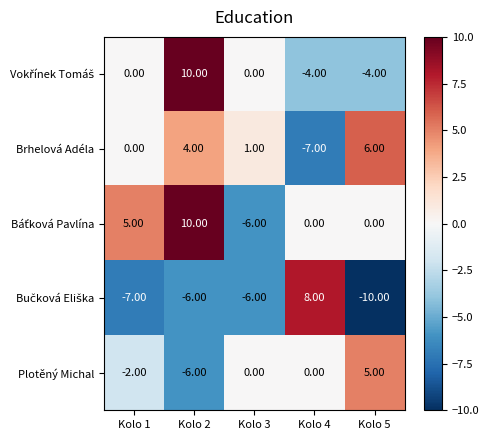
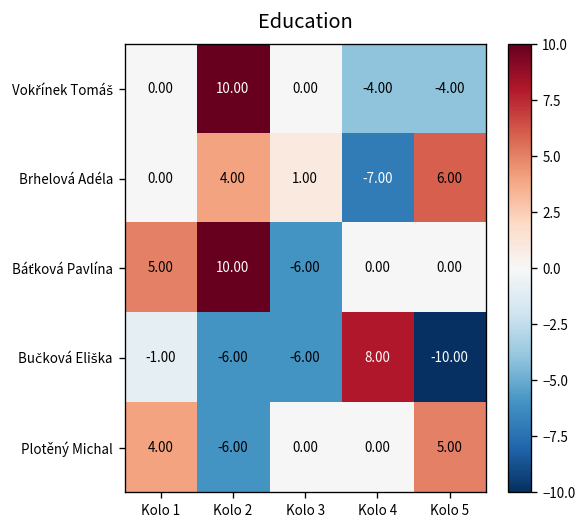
Bučková Eliška, Kolo 1: -7.00 -> -1.00
Plotěný Michal, Kolo 1: -2.00 -> 4.00
